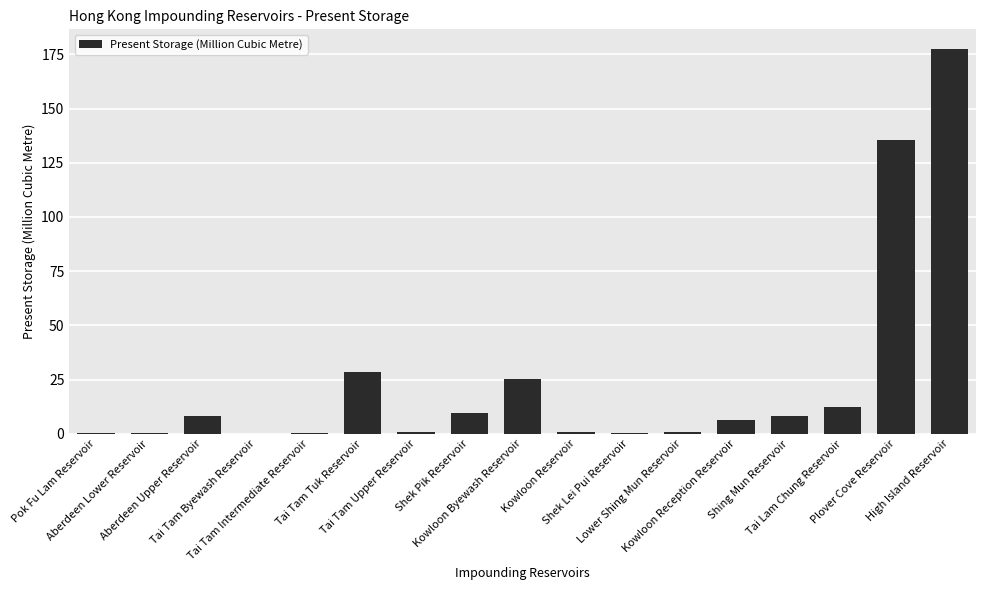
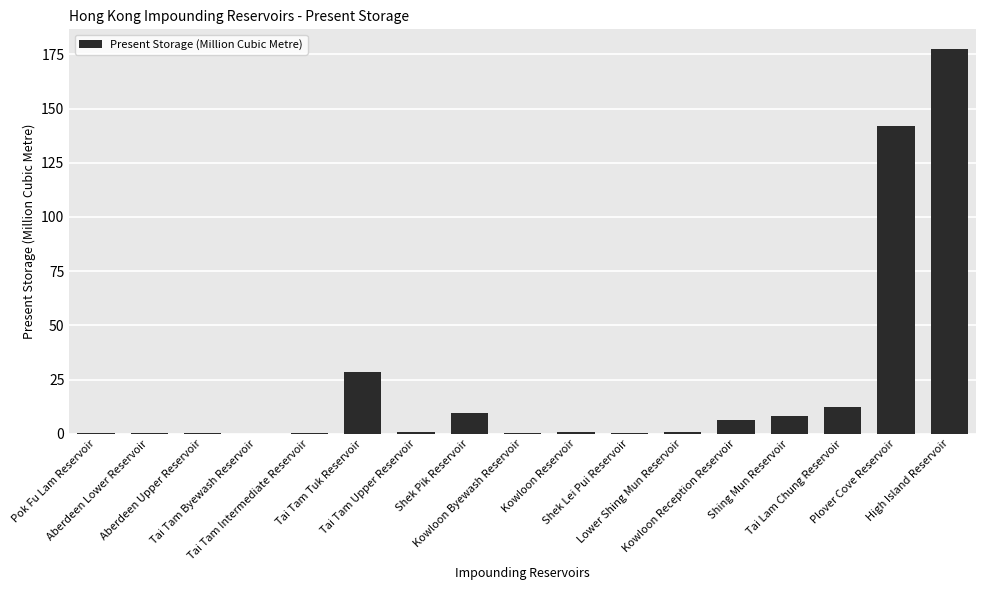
Aberdeen Upper Reservoir: 8 -> 1
Kowloon Byewash Reservoir: 25 -> 0
Plover Cove Reservoir: 135 -> 142
